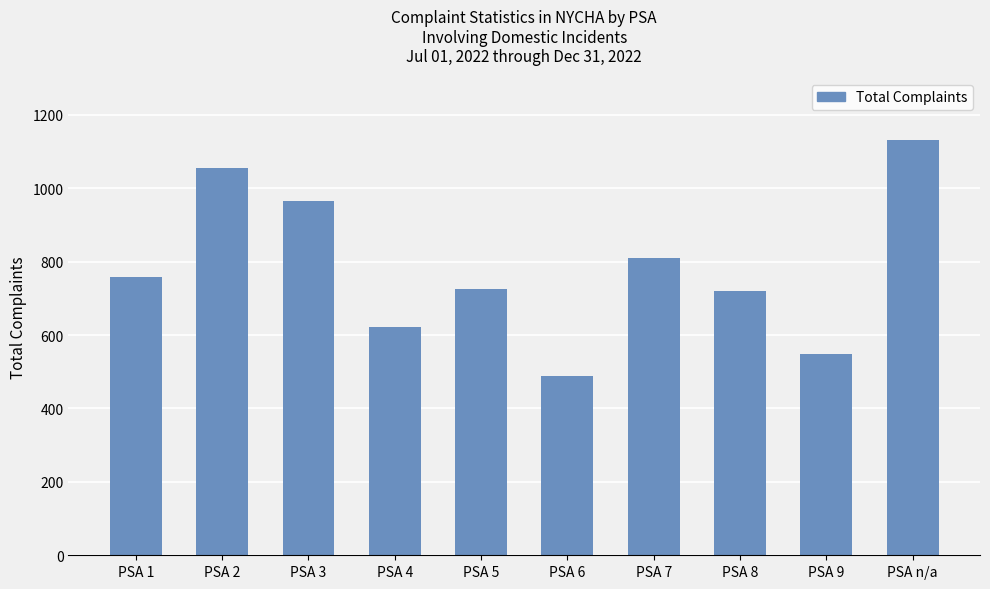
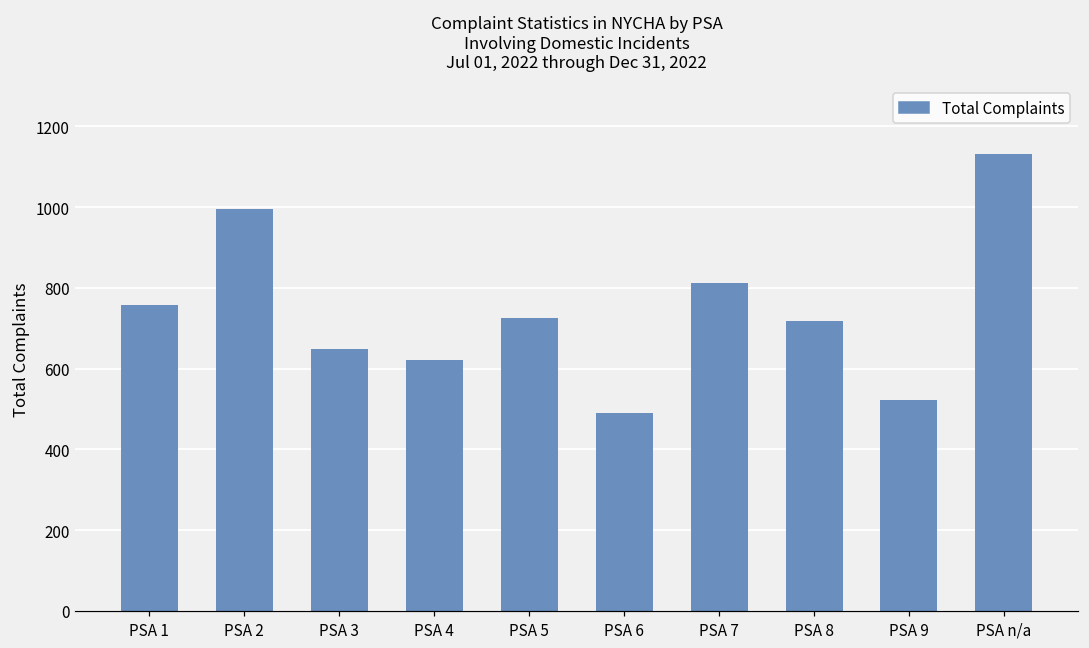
PSA 2: 1050 -> 1000
PSA 3: 960 -> 650
PSA 9: 550 -> 520
